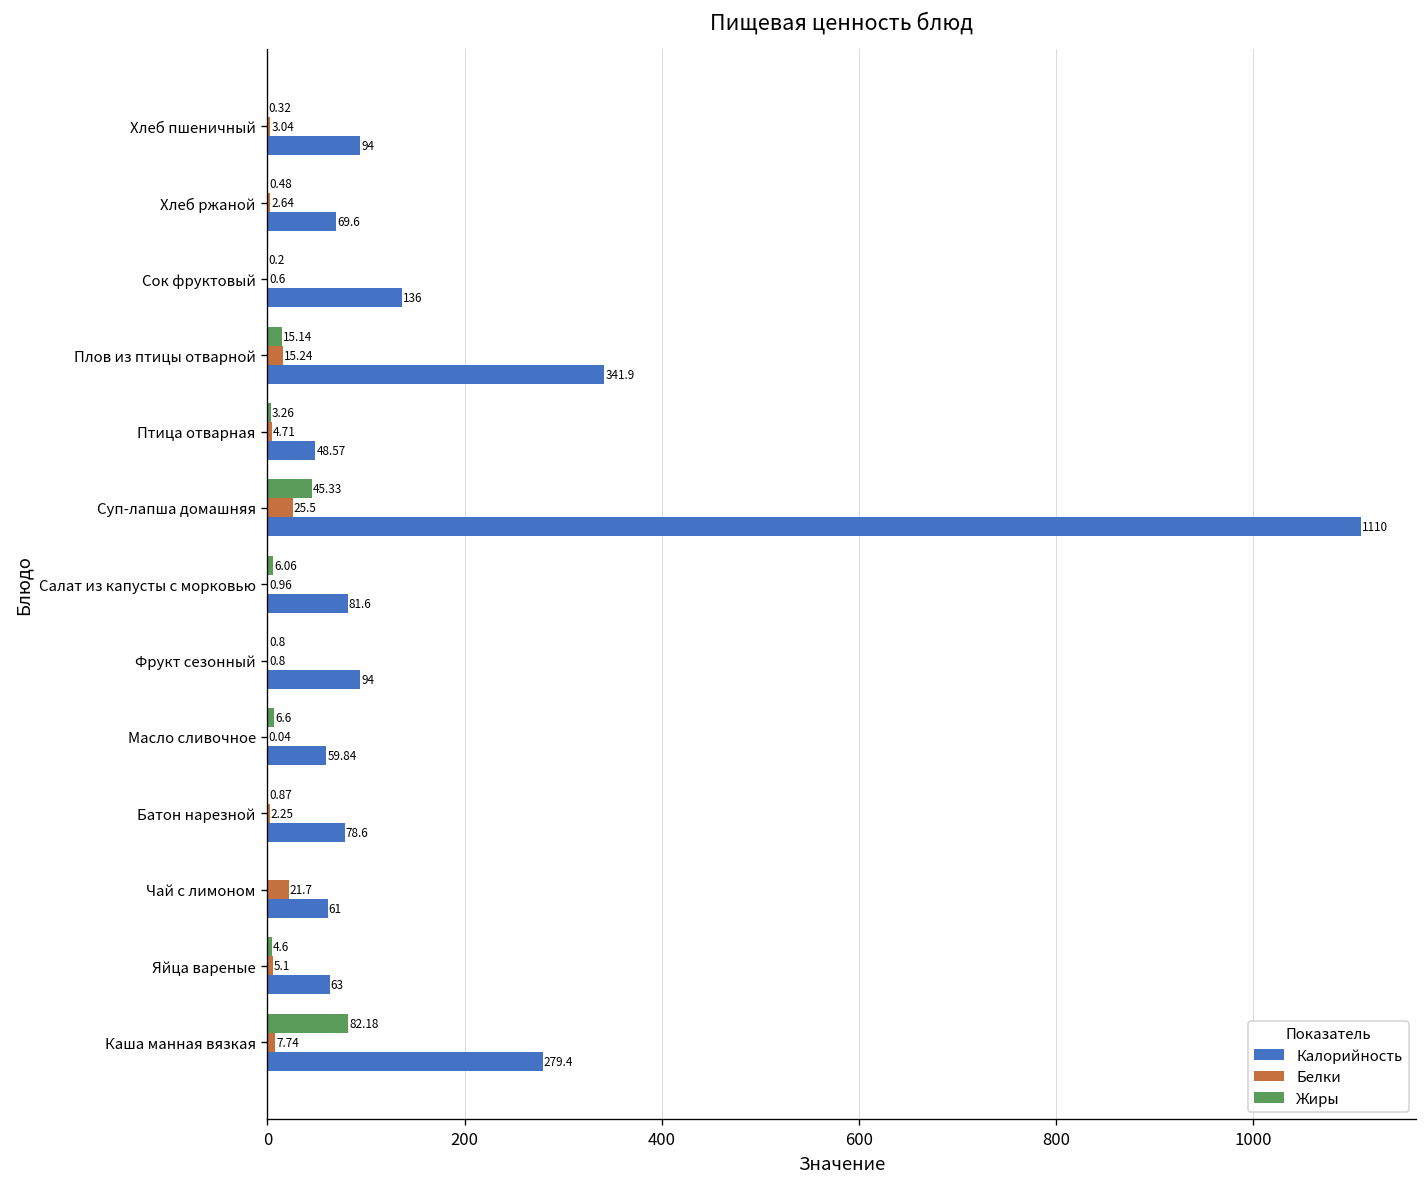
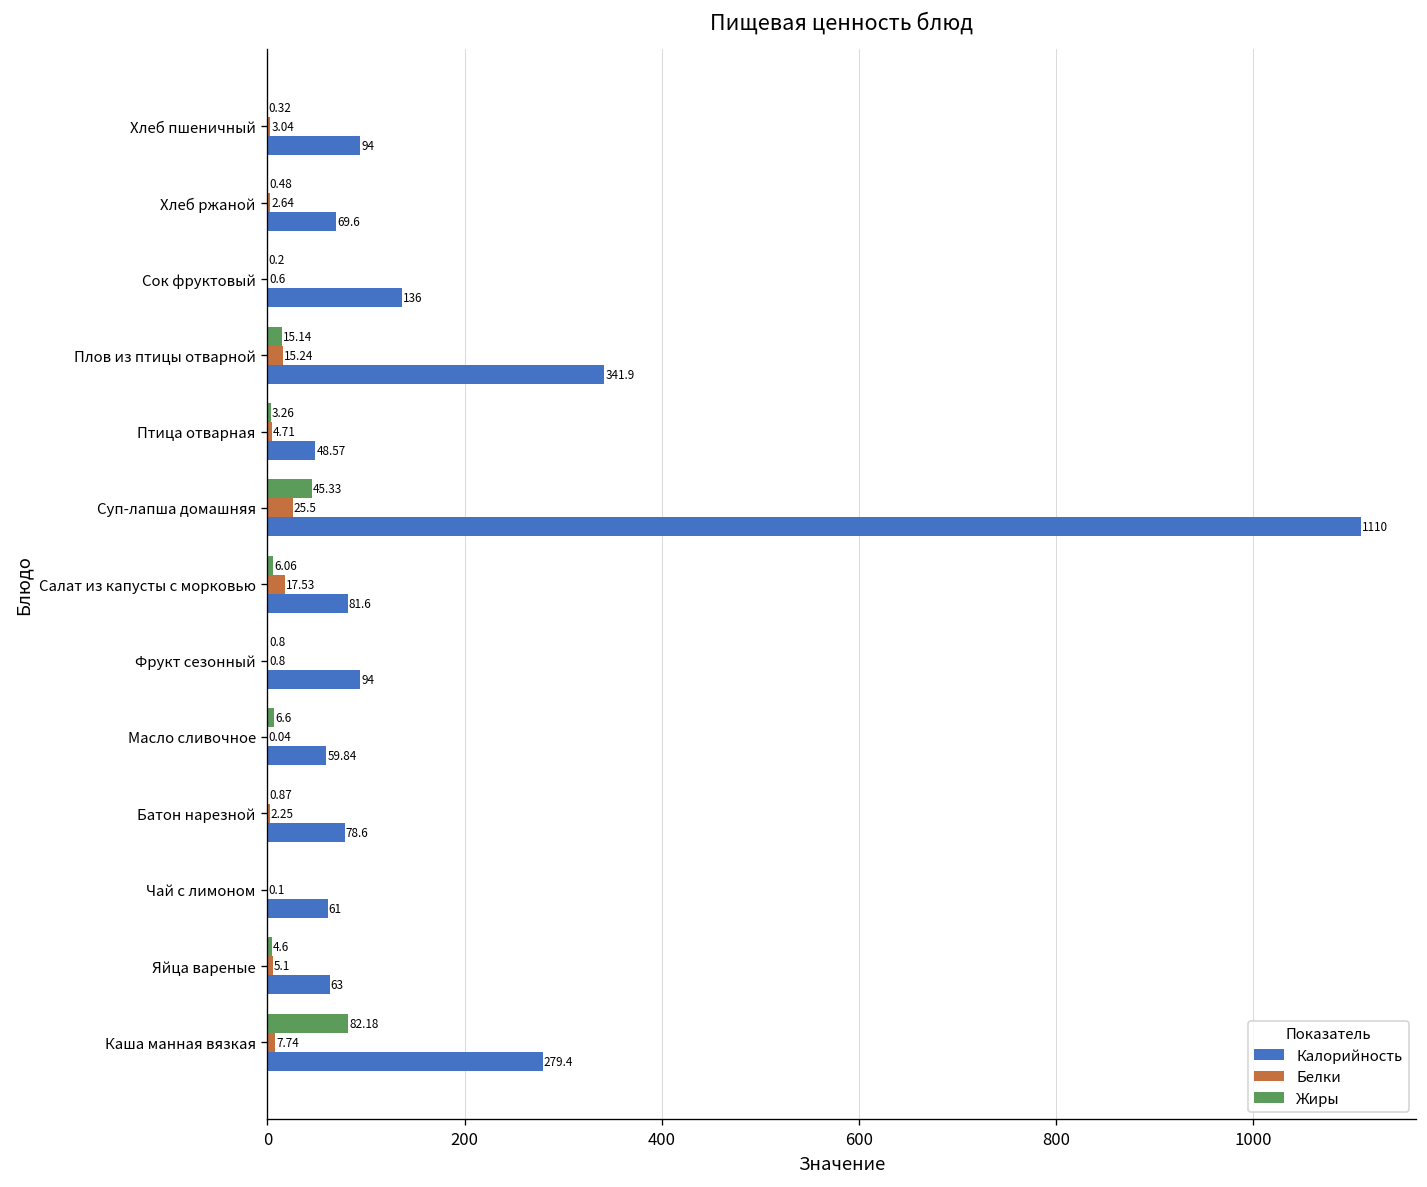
Белки, Салат из капусты с морковью: 0.96 -> 17.53
Белки, Чай с лимоном: 21.7 -> 0.1
